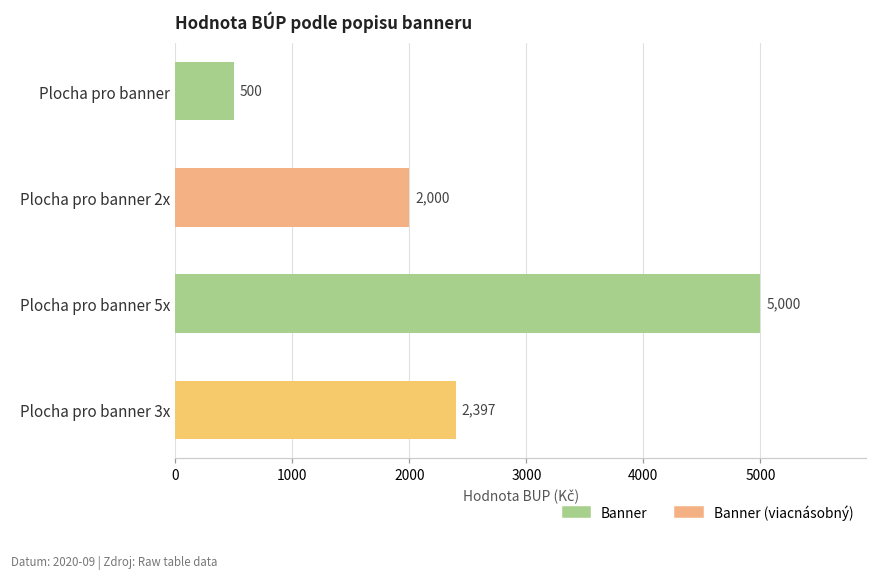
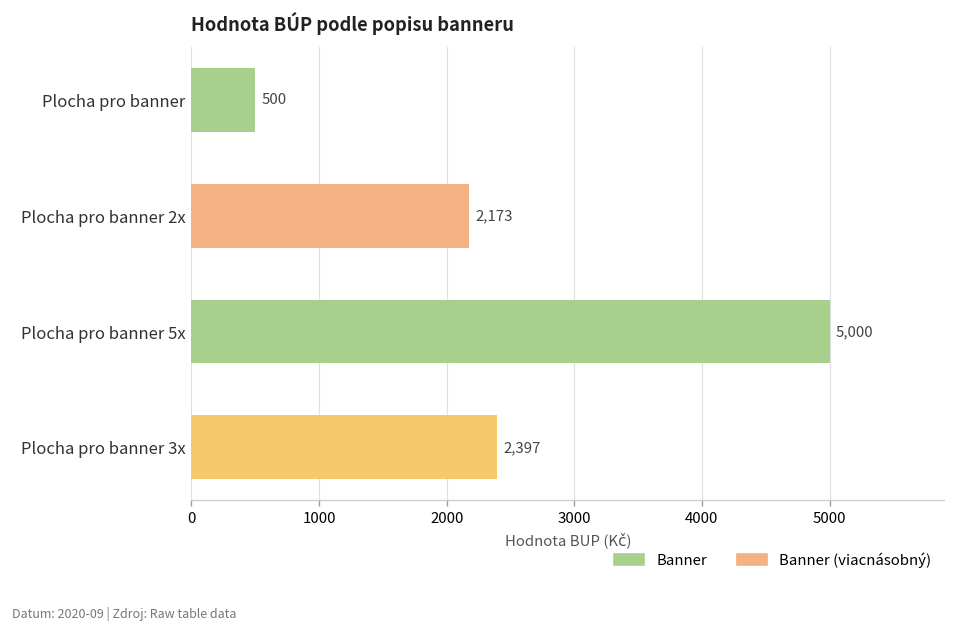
Plocha pro banner 2x: 2,000 -> 2,173
